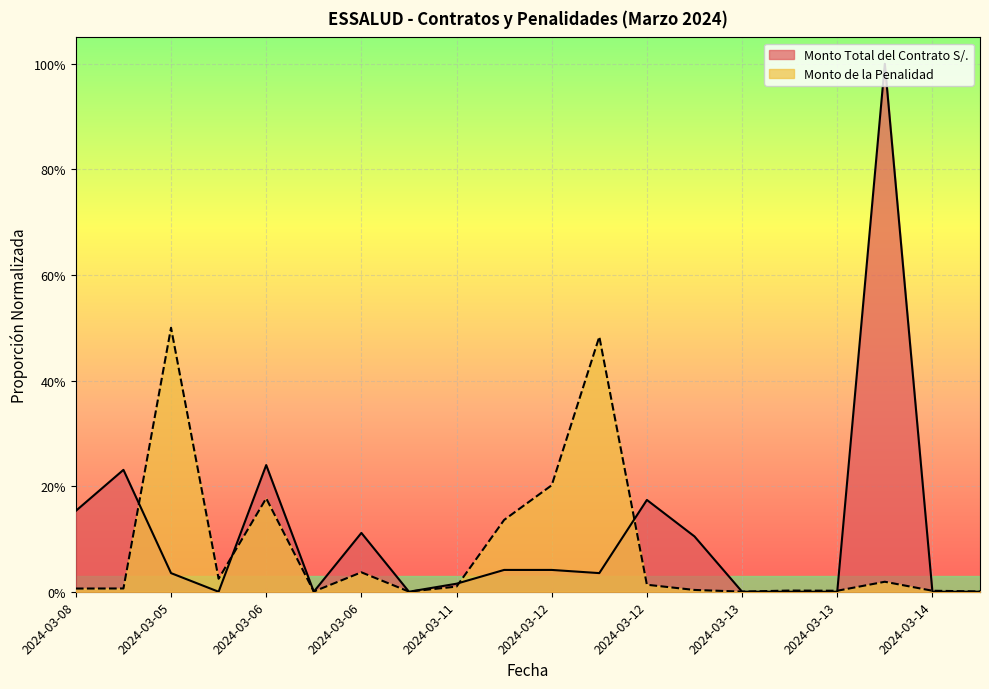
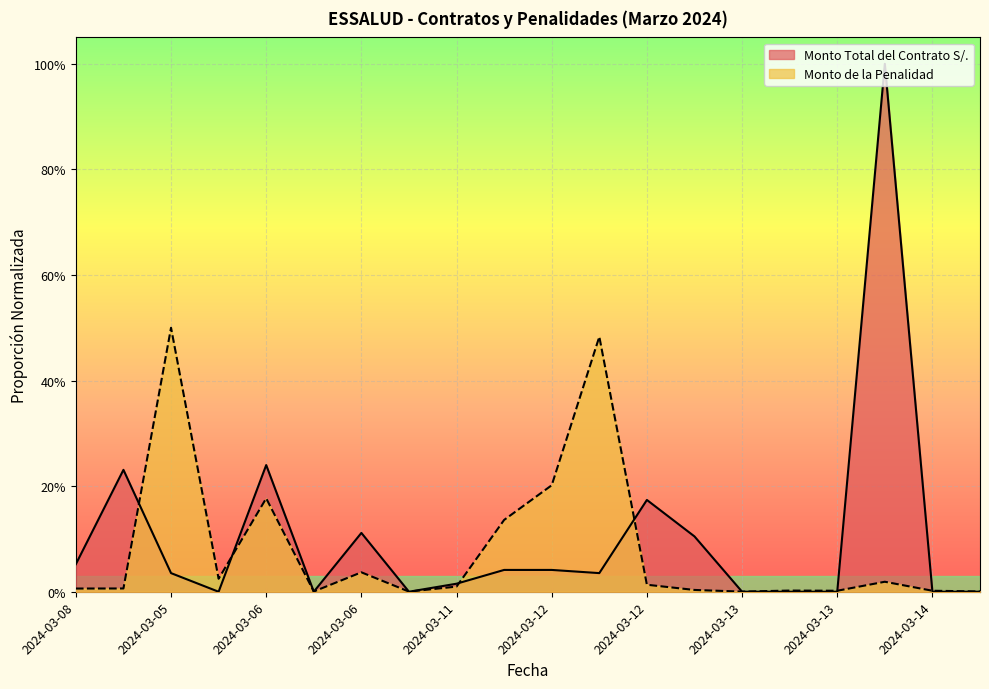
Monto Total del Contrato S/., 2024-03-08: 15% -> 5%
